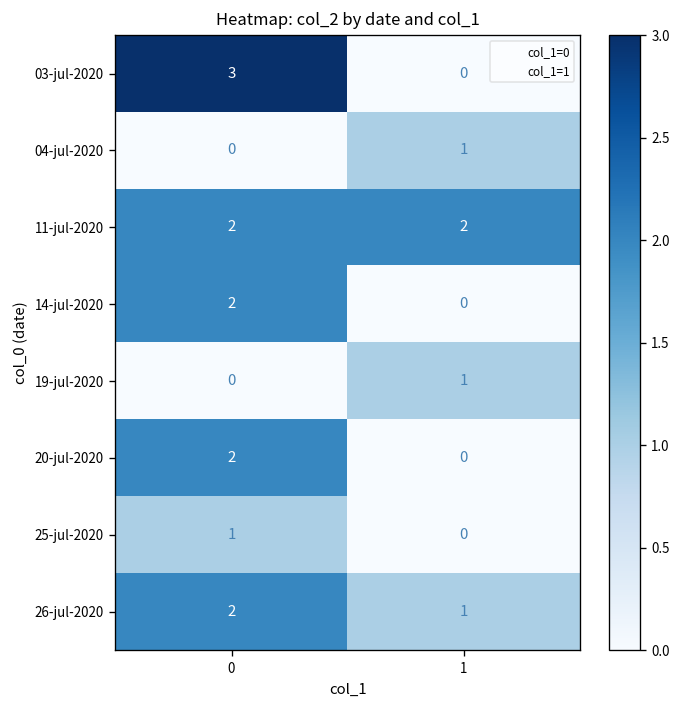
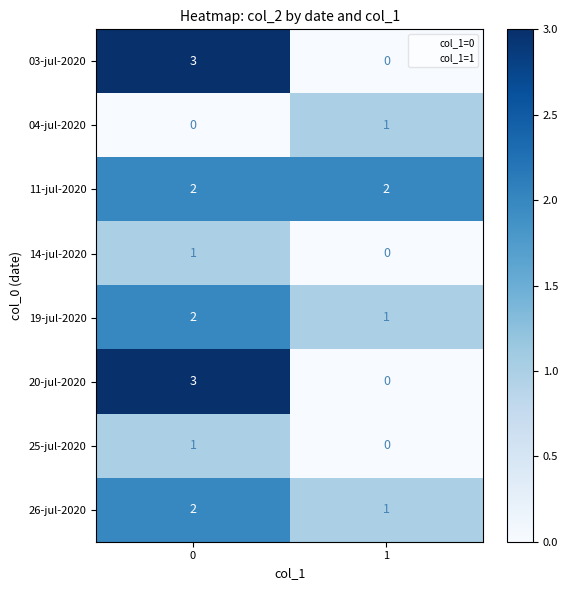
14-jul-2020, 0: 2 -> 1
19-jul-2020, 0: 0 -> 2
20-jul-2020, 0: 2 -> 3
